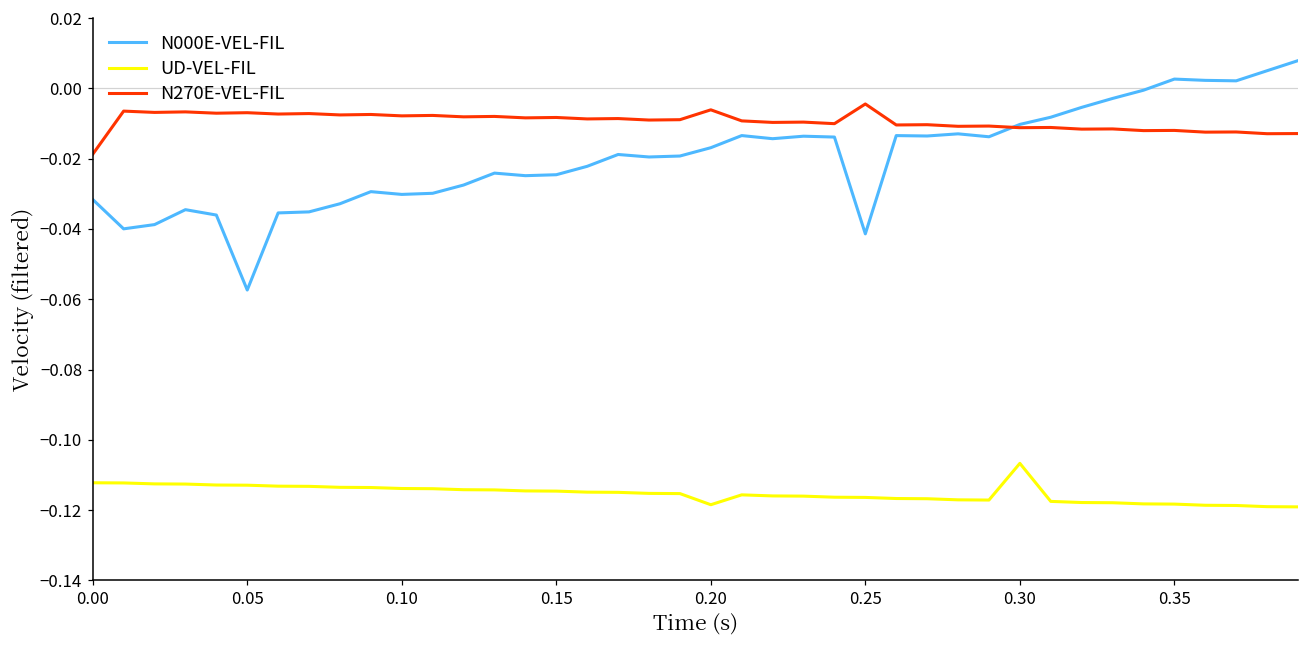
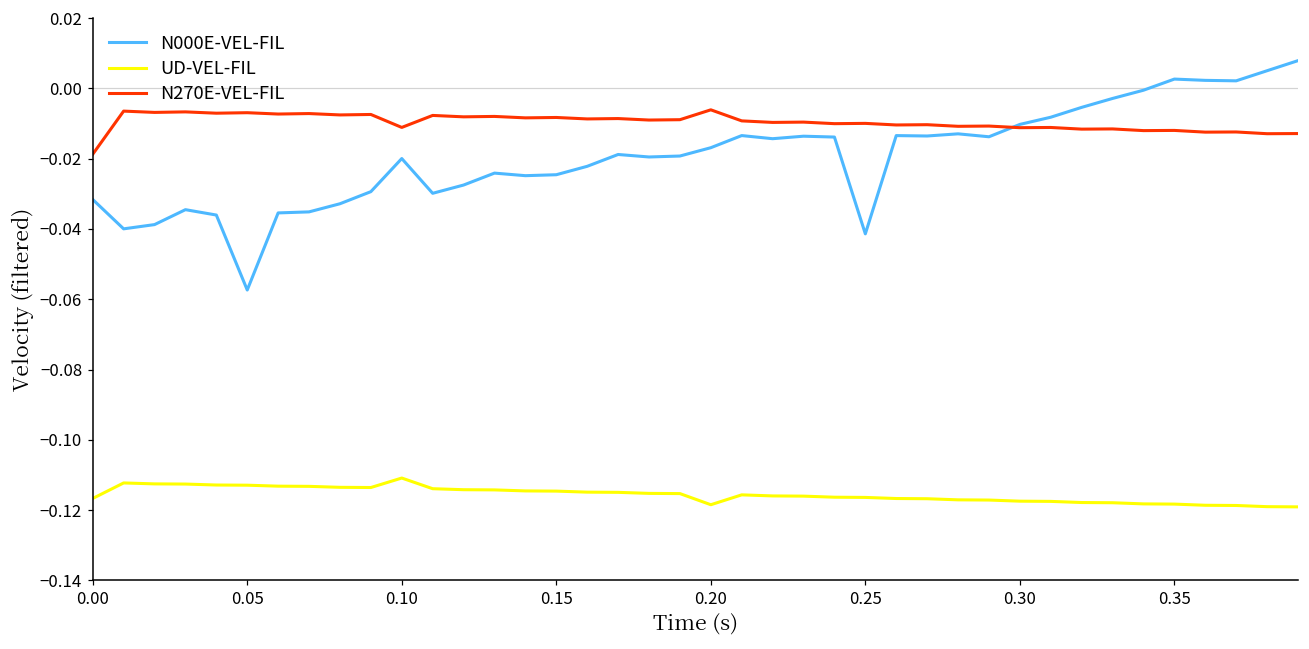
UD-VEL-FIL, 0.00: -0.112 -> -0.117
N000E-VEL-FIL, 0.10: -0.030 -> -0.020
UD-VEL-FIL, 0.10: -0.114 -> -0.111
N270E-VEL-FIL, 0.10: -0.008 -> -0.011
N270E-VEL-FIL, 0.25: -0.004 -> -0.010
UD-VEL-FIL, 0.30: -0.107 -> -0.117
